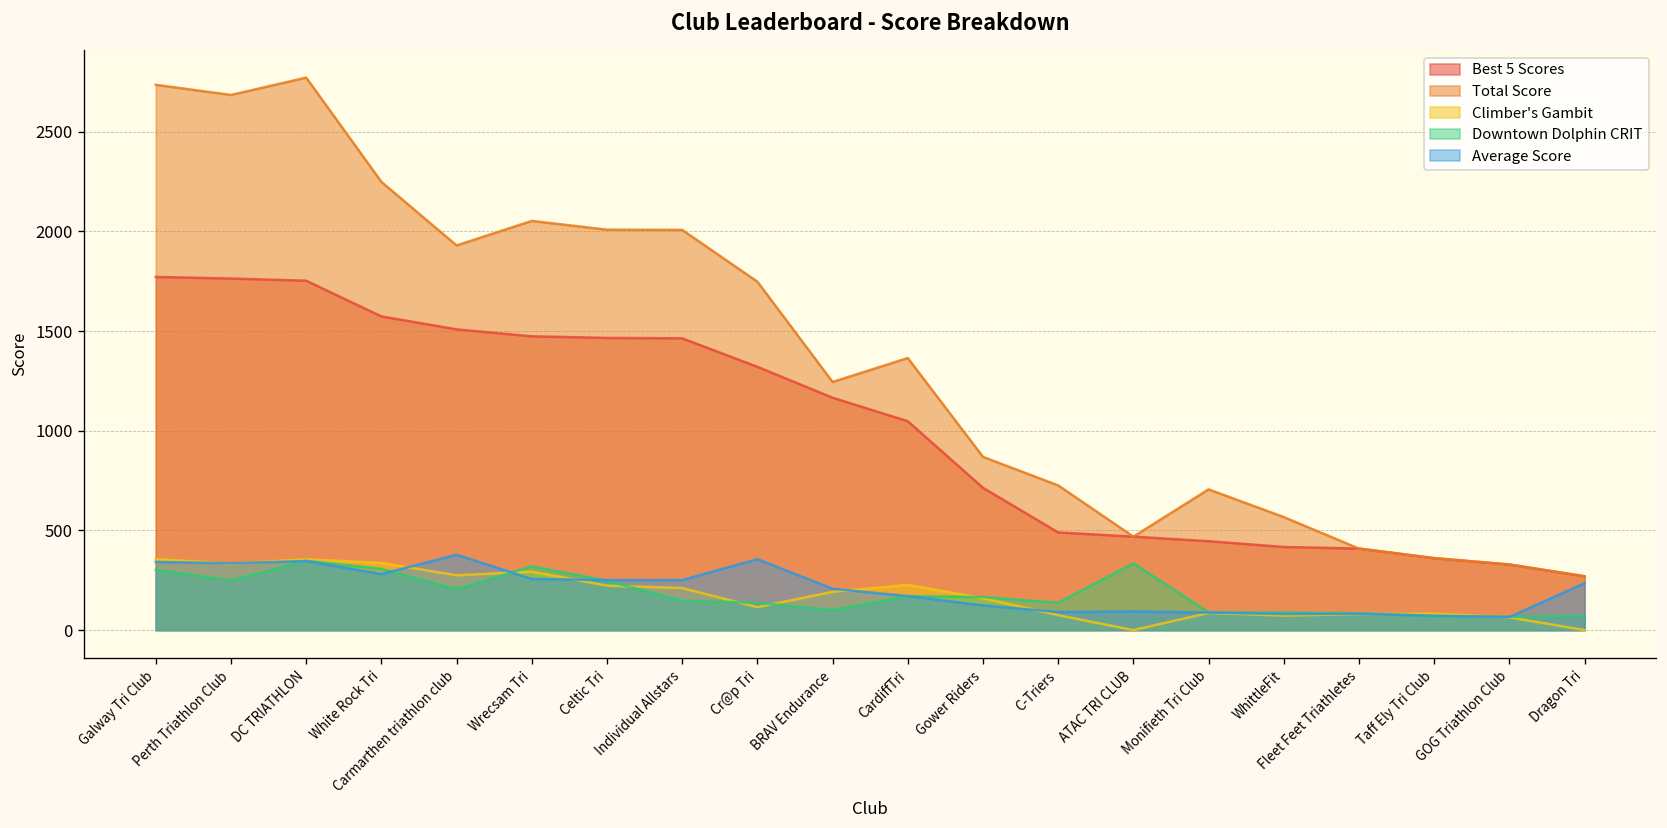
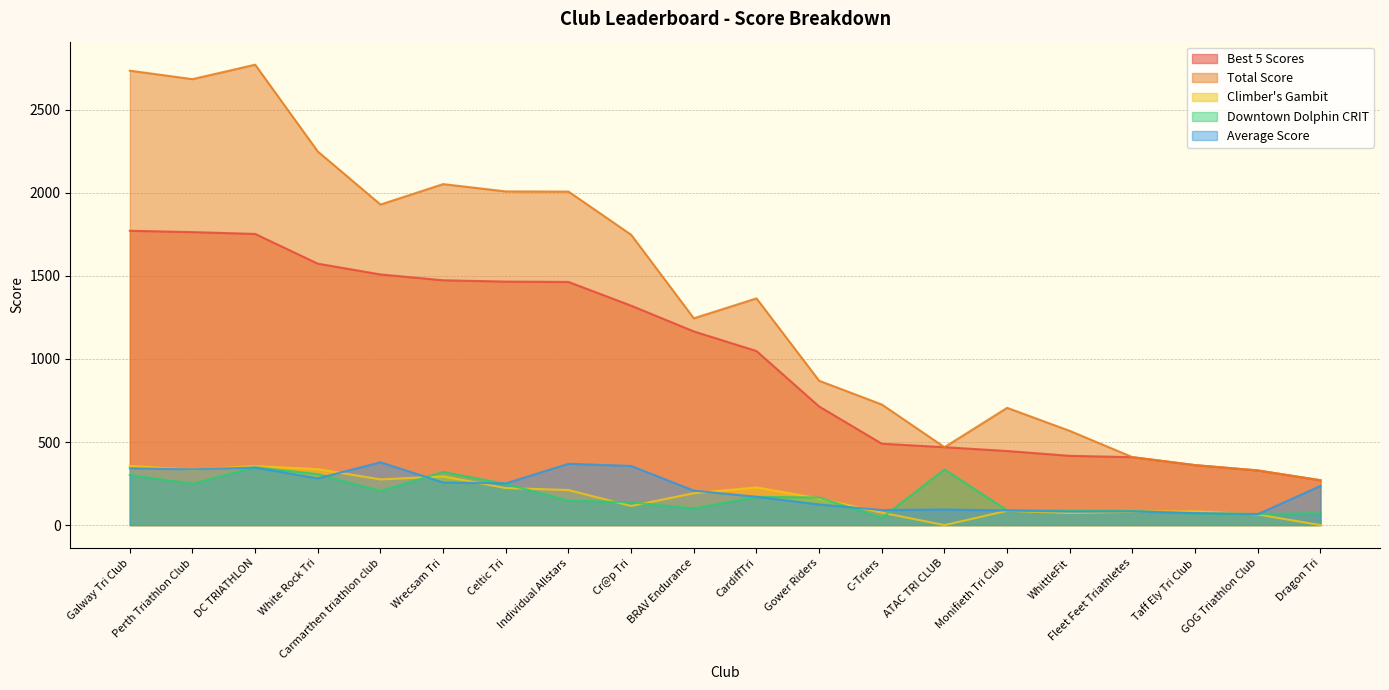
Average Score, Individual Allstars: 250 -> 370
Downtown Dolphin CRIT, C-Triers: 140 -> 40
